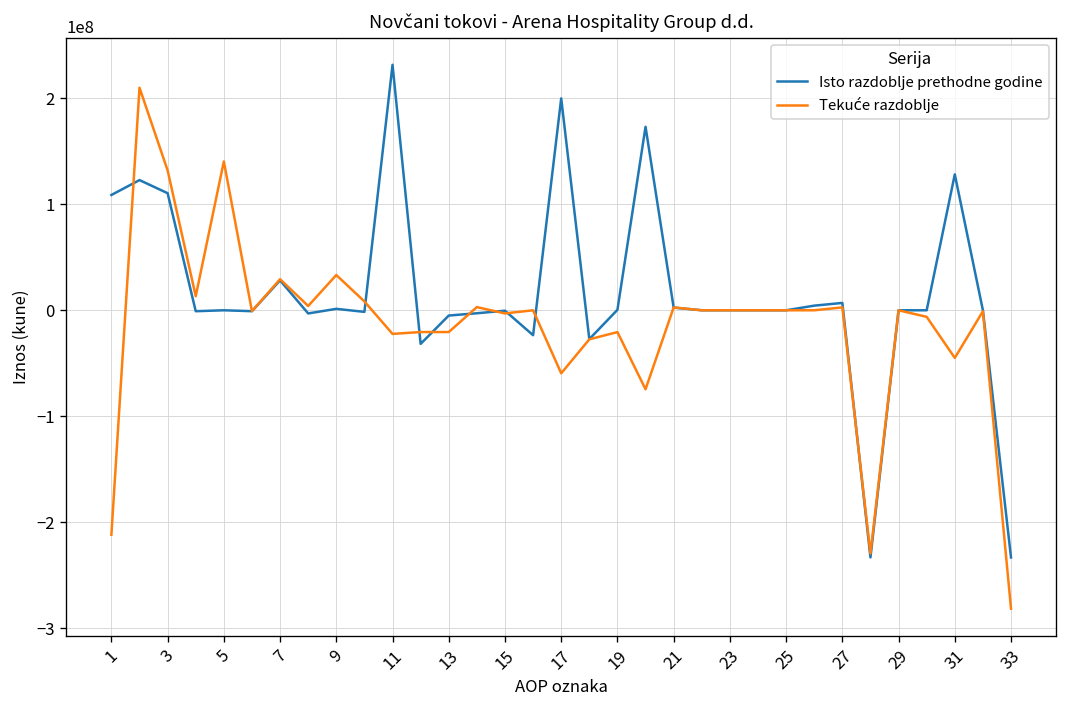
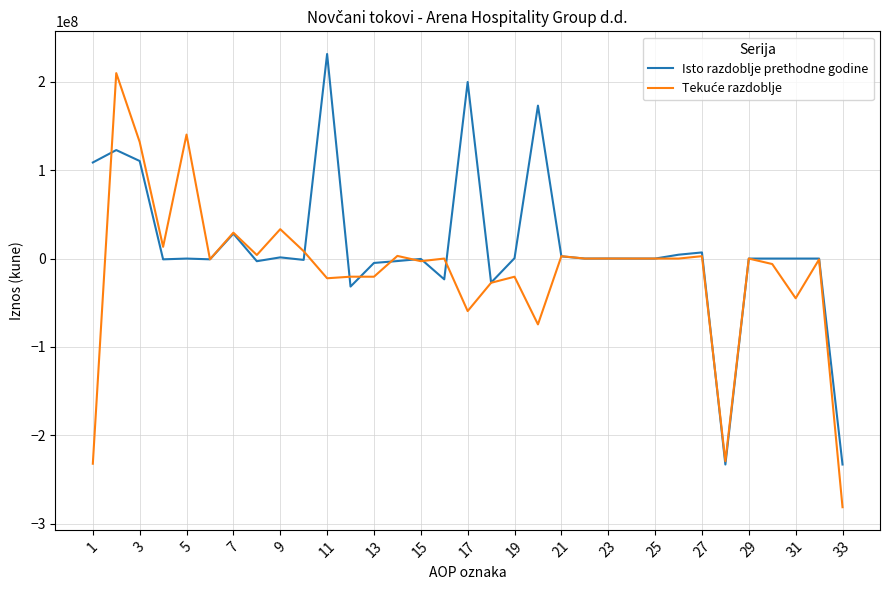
Tekuće razdoblje, 1: -210000000 -> -230000000
Isto razdoblje prethodne godine, 31: 130000000 -> 0
